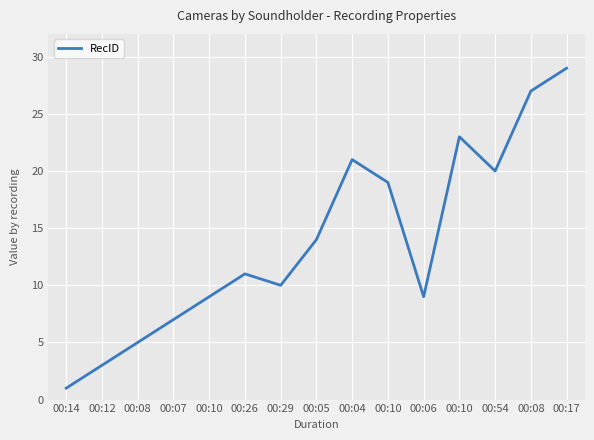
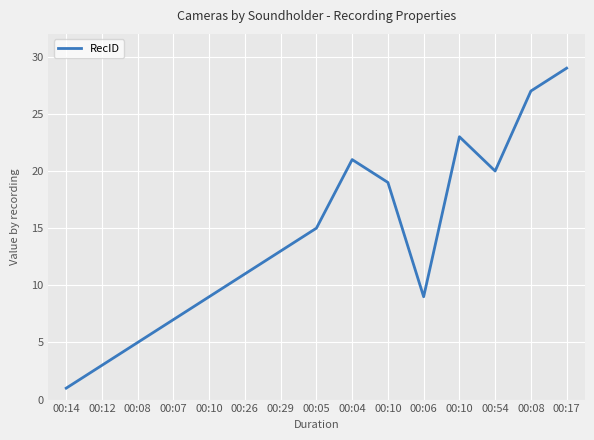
00:29: 10 -> 13
00:05: 14 -> 15
